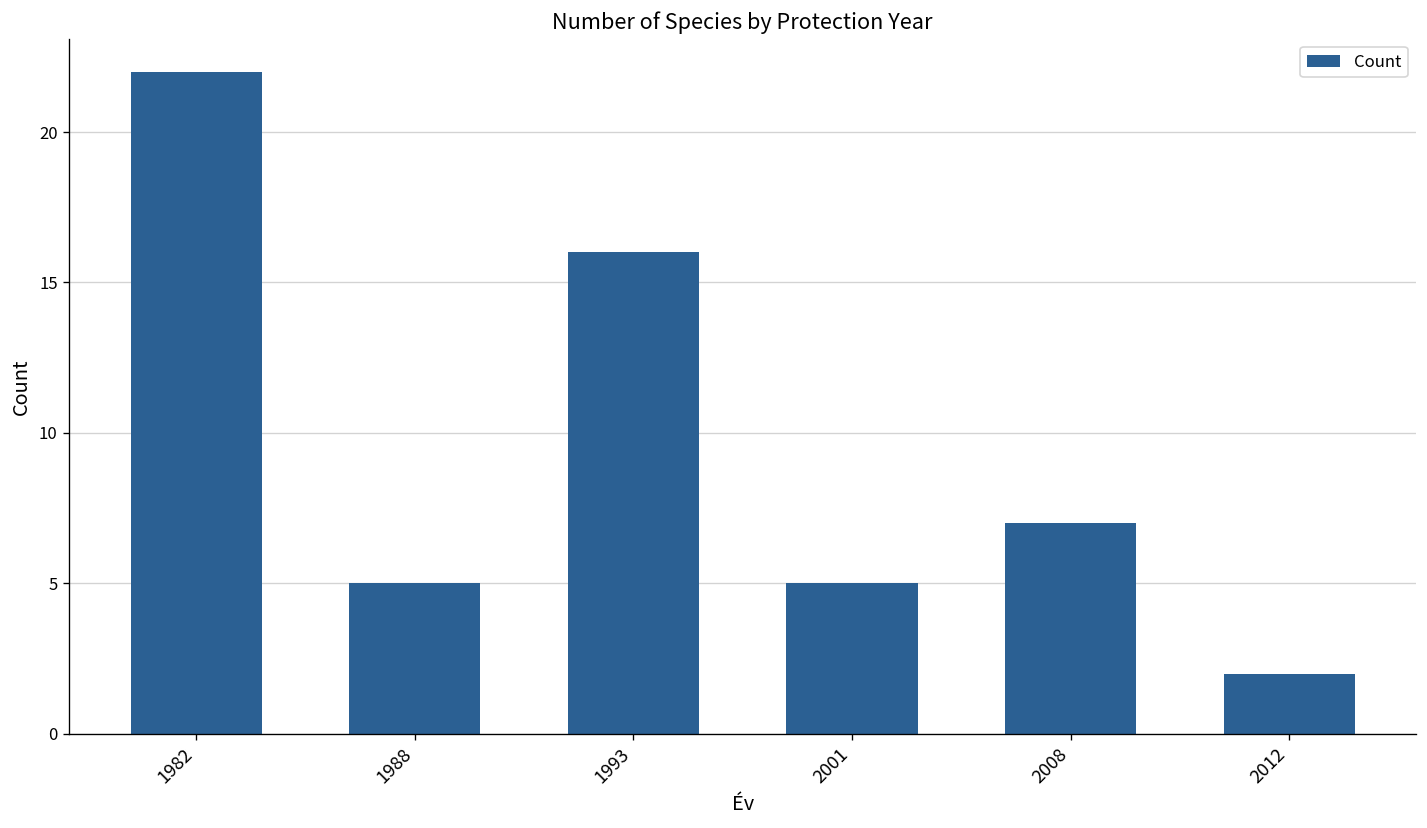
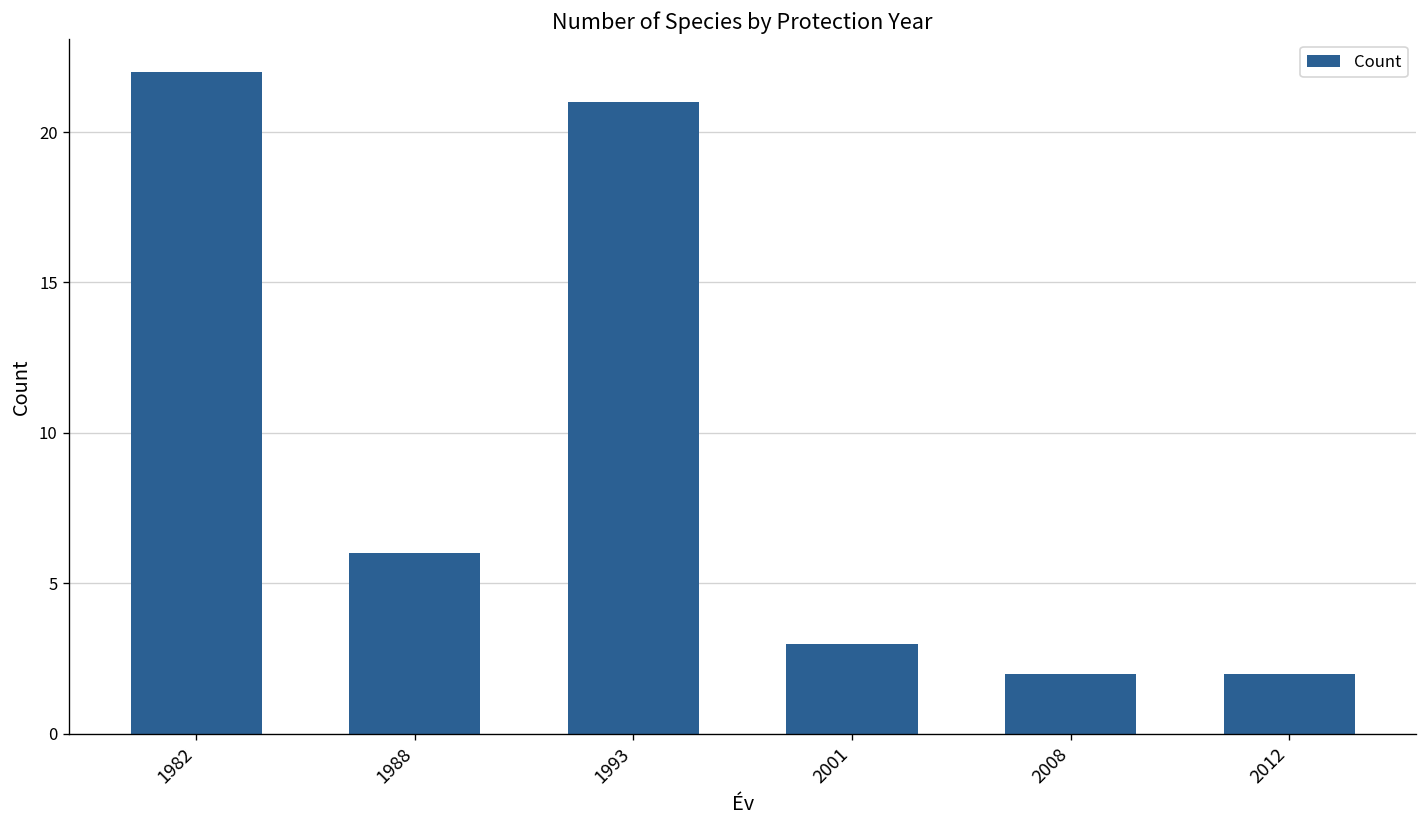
1988: 5 -> 6
1993: 16 -> 21
2001: 5 -> 3
2008: 7 -> 2
